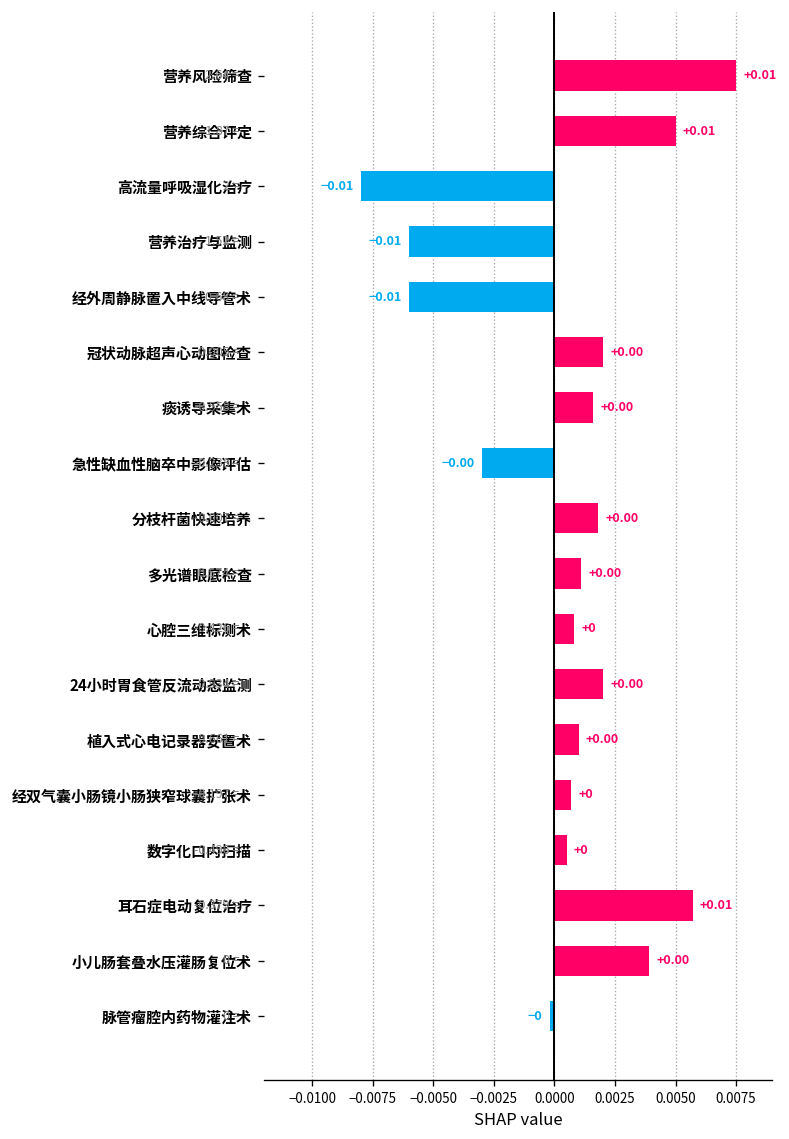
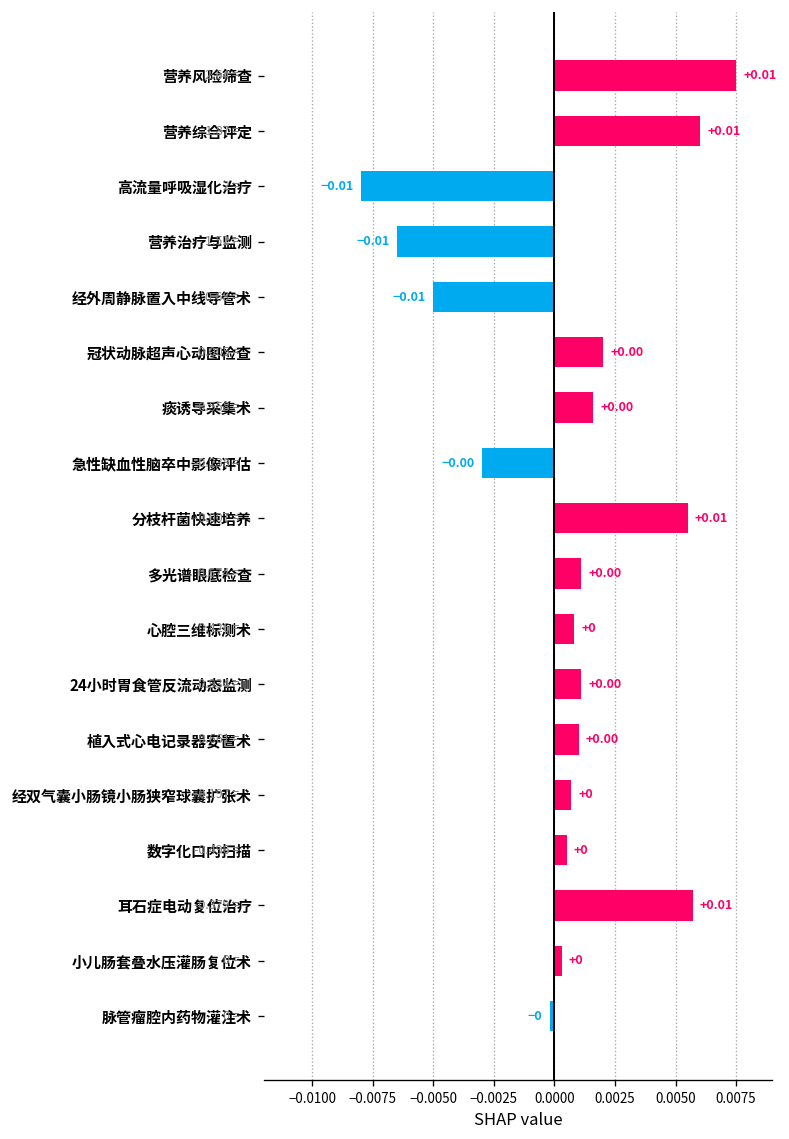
营养综合评定: +0.00 -> +0.01
营养治疗与监测: -0.0060 -> -0.0065
经外周静脉置入中线导管术: -0.006 -> -0.005
分枝杆菌快速培养: +0.00 -> +0
24小时胃食管反流动态监测: 0.0020 -> 0.0011
小儿肠套叠水压灌肠复位术: 0.0039 -> 0.0003
